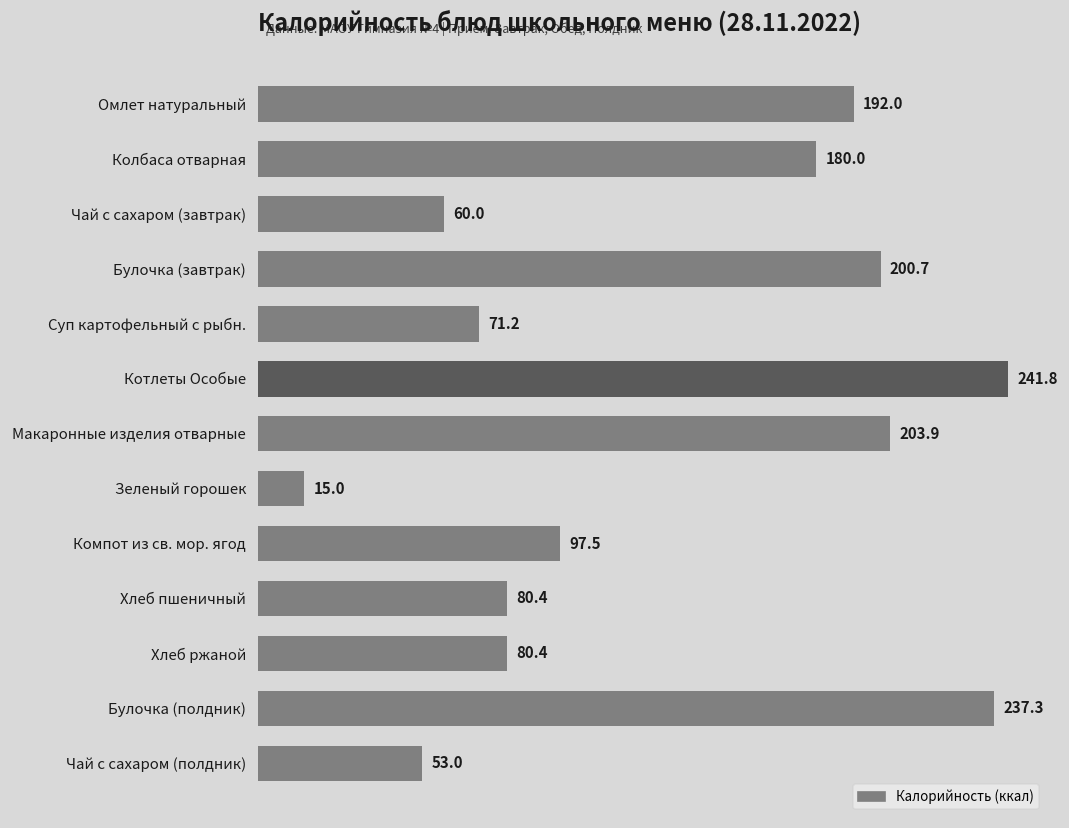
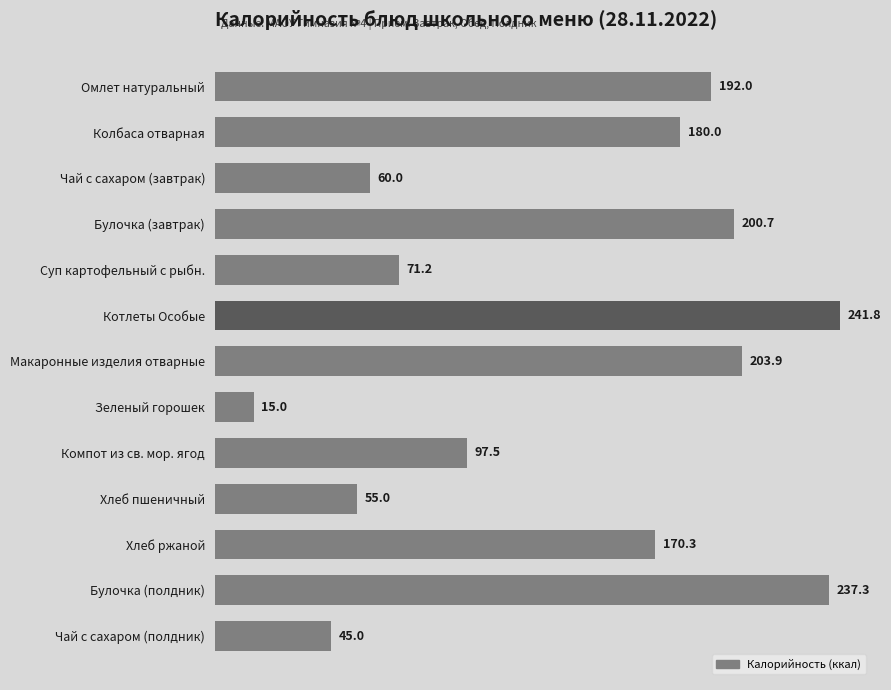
Хлеб пшеничный: 80.4 -> 55.0
Хлеб ржаной: 80.4 -> 170.3
Чай с сахаром (полдник): 53.0 -> 45.0
